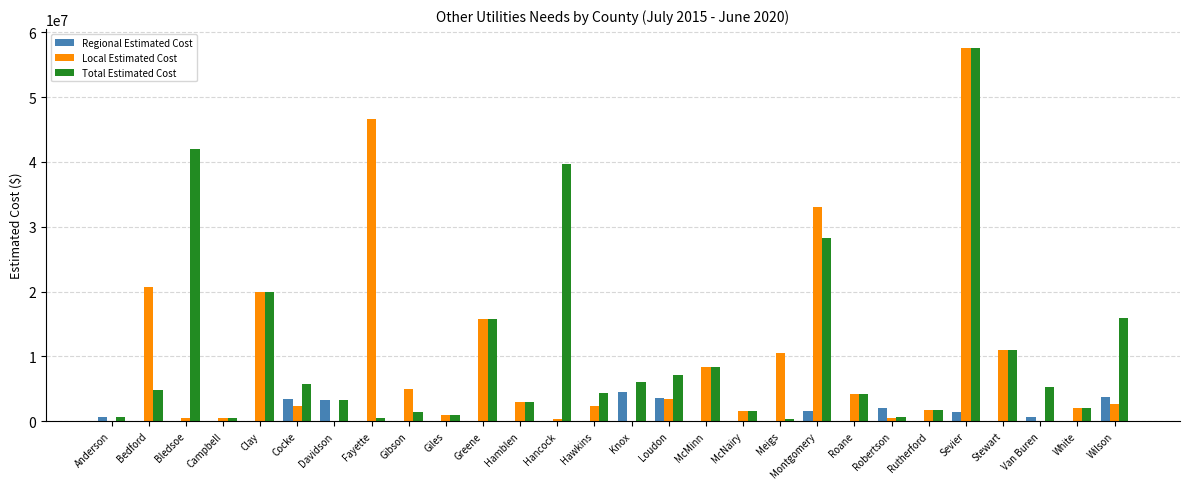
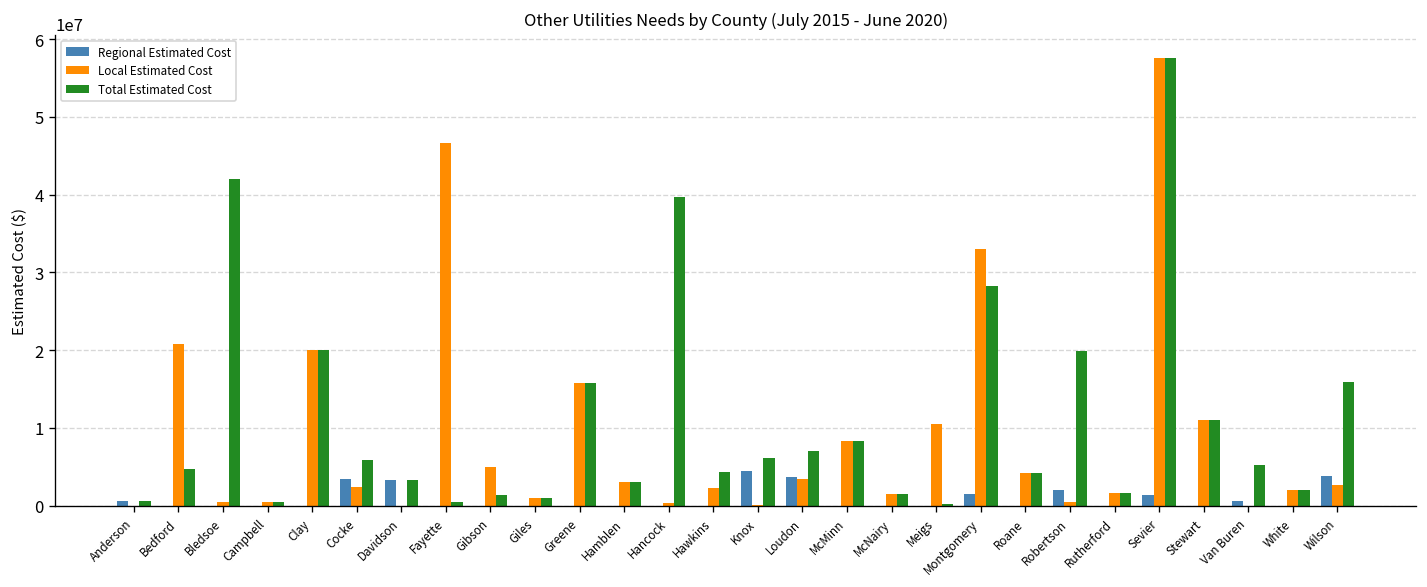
Total Estimated Cost, Robertson: 1000000 -> 20000000
